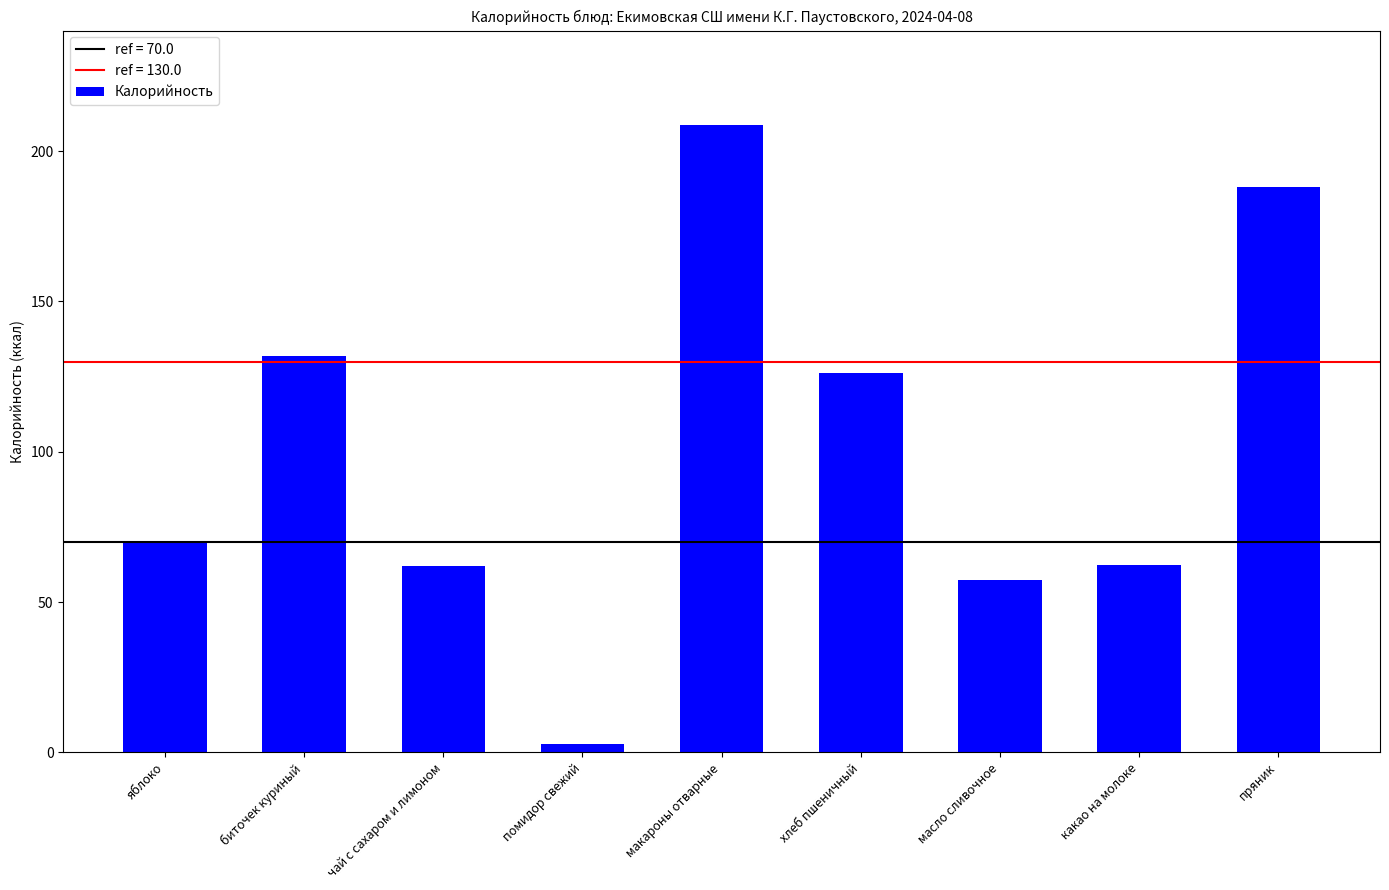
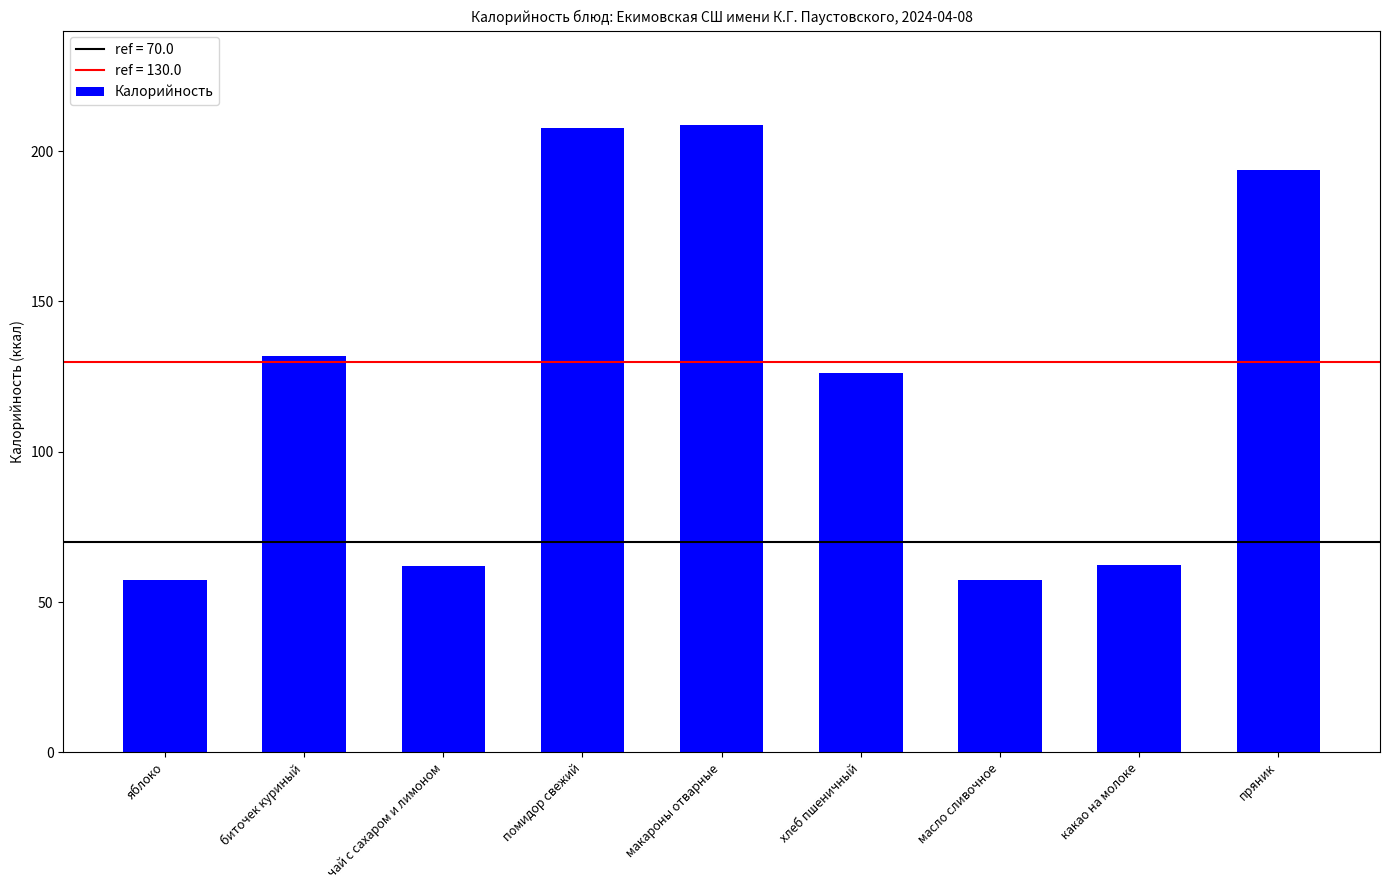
яблоко: 70 -> 58
помидор свежий: 3 -> 208
пряник: 188 -> 194
